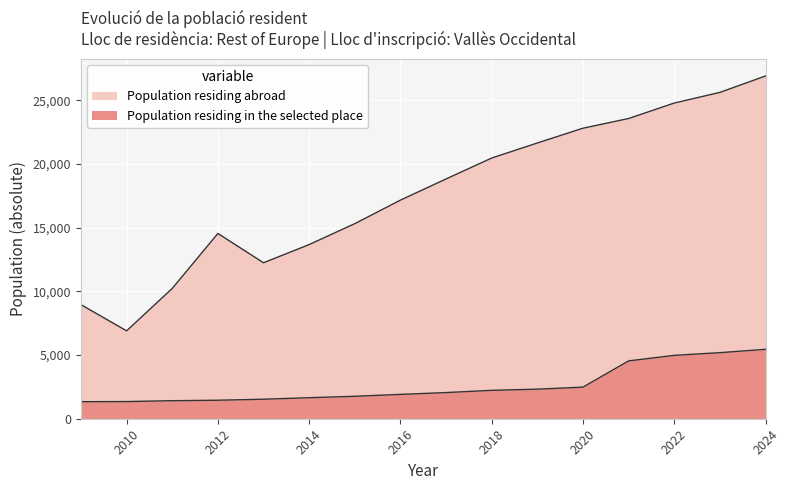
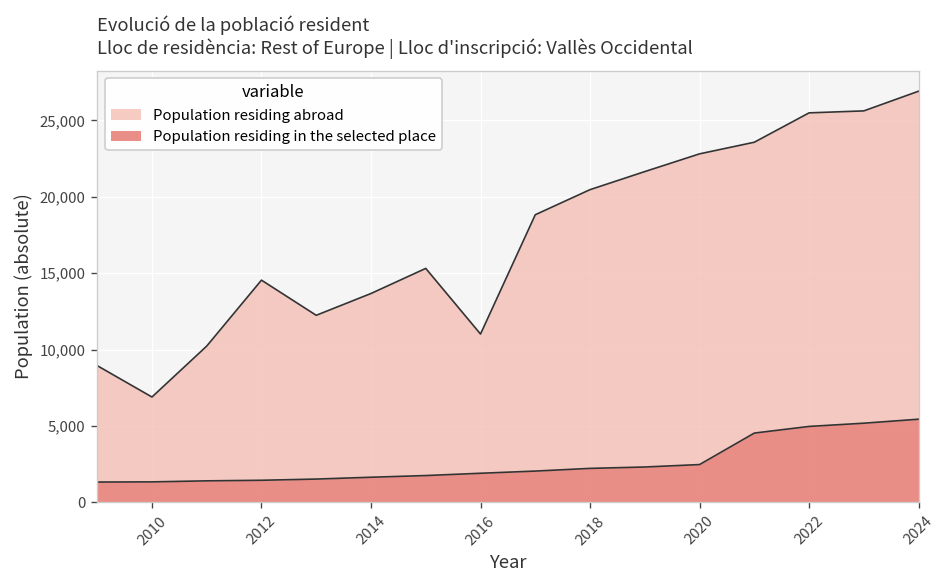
Population residing abroad, 2016: 17,200 -> 11,000
Population residing abroad, 2022: 24,800 -> 25,500
